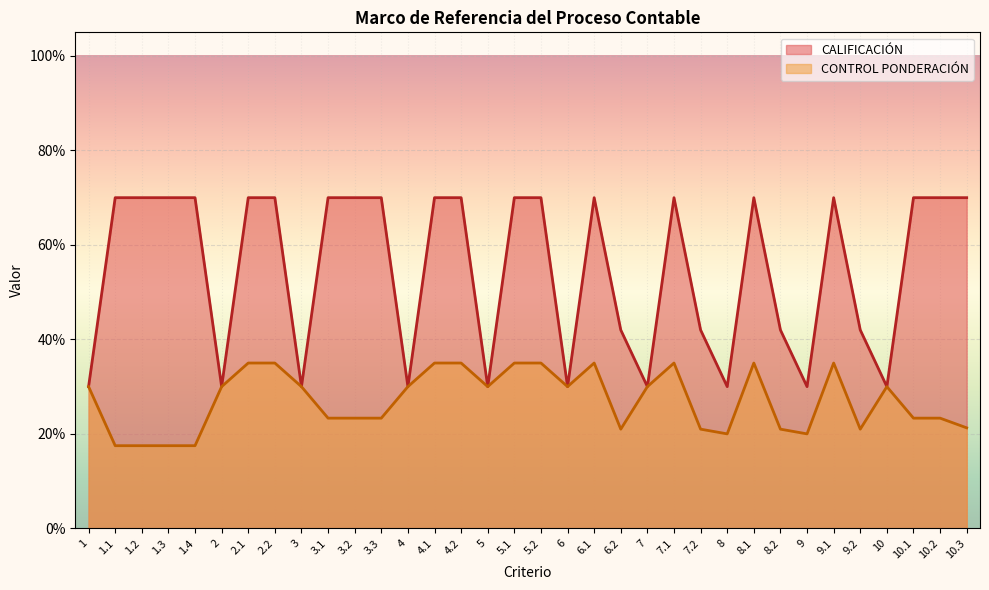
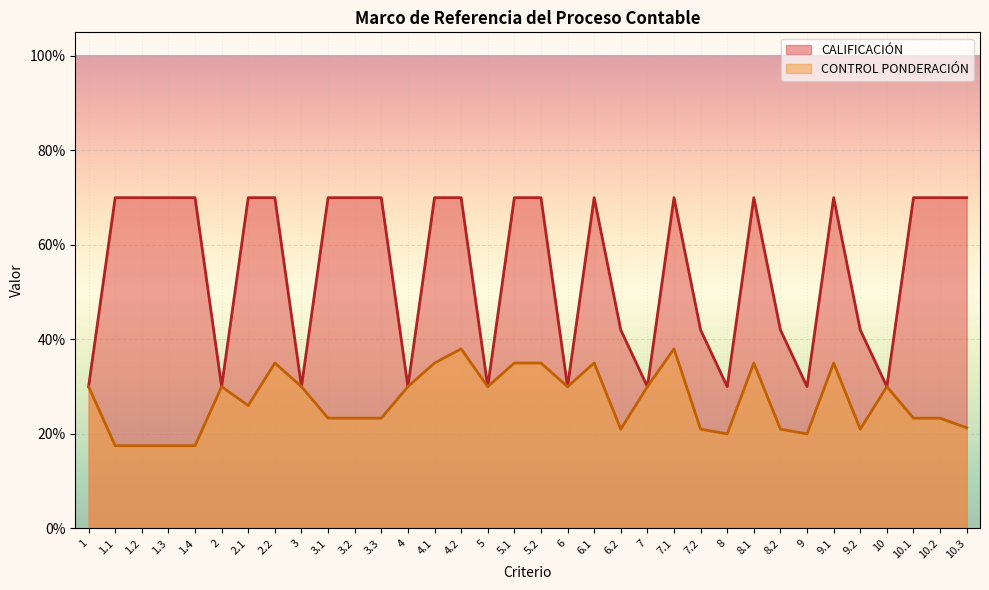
CONTROL PONDERACIÓN, 2.1: 35% -> 26%
CONTROL PONDERACIÓN, 4.2: 35% -> 38%
CONTROL PONDERACIÓN, 7.1: 35% -> 38%
